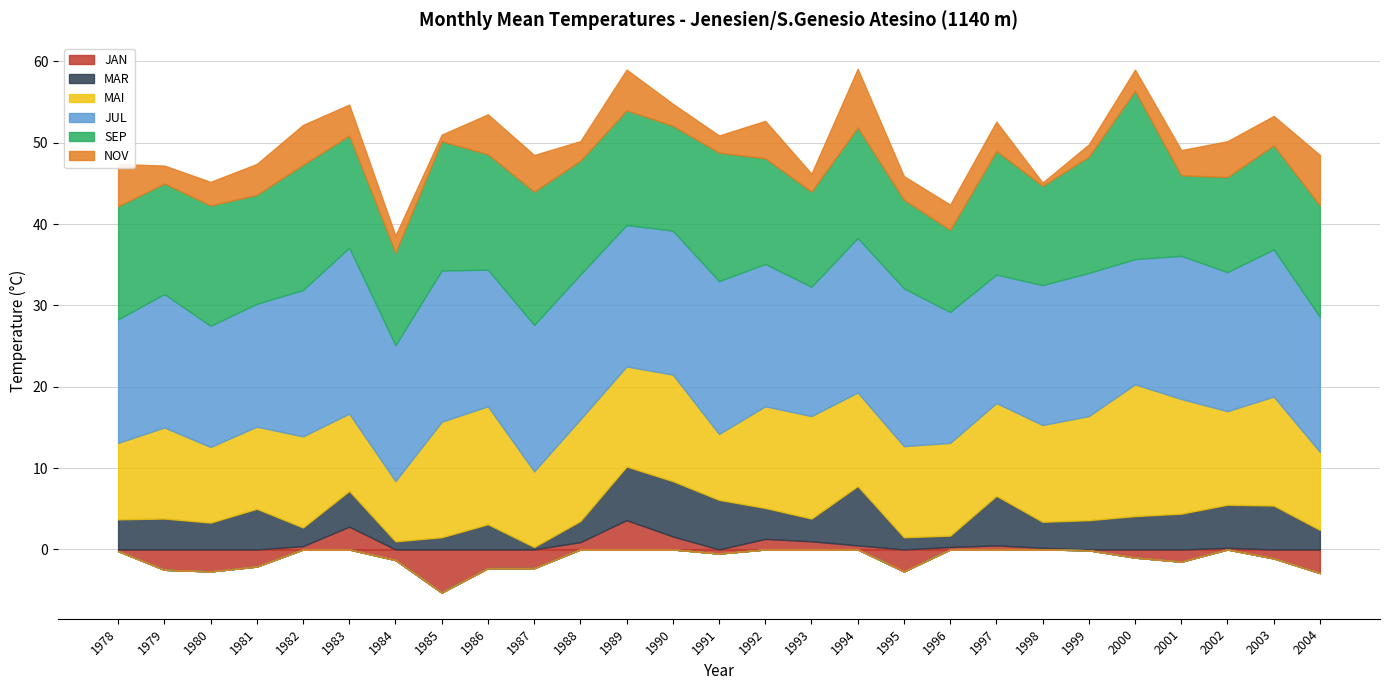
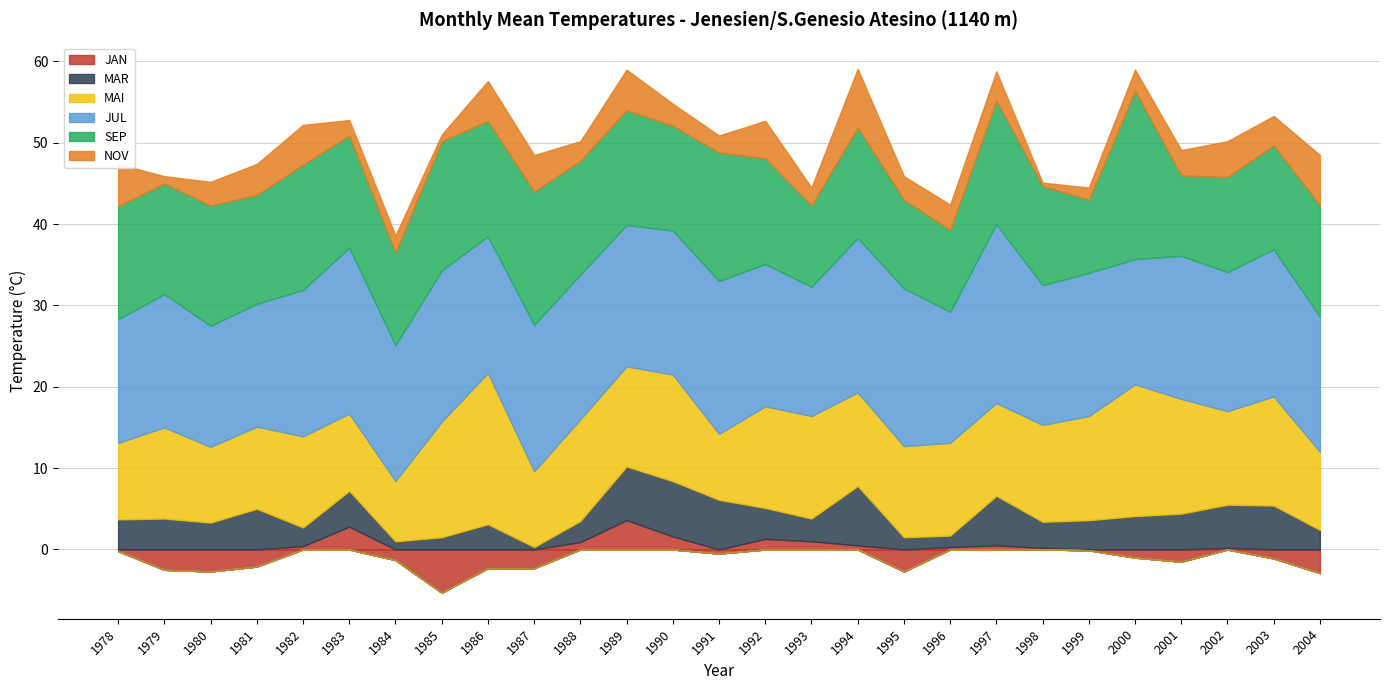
NOV, 1979: 2 -> 1
NOV, 1983: 4 -> 2
MAI, 1986: 15 -> 19
SEP, 1993: 12 -> 10
JUL, 1997: 16 -> 22
SEP, 1999: 14 -> 9
